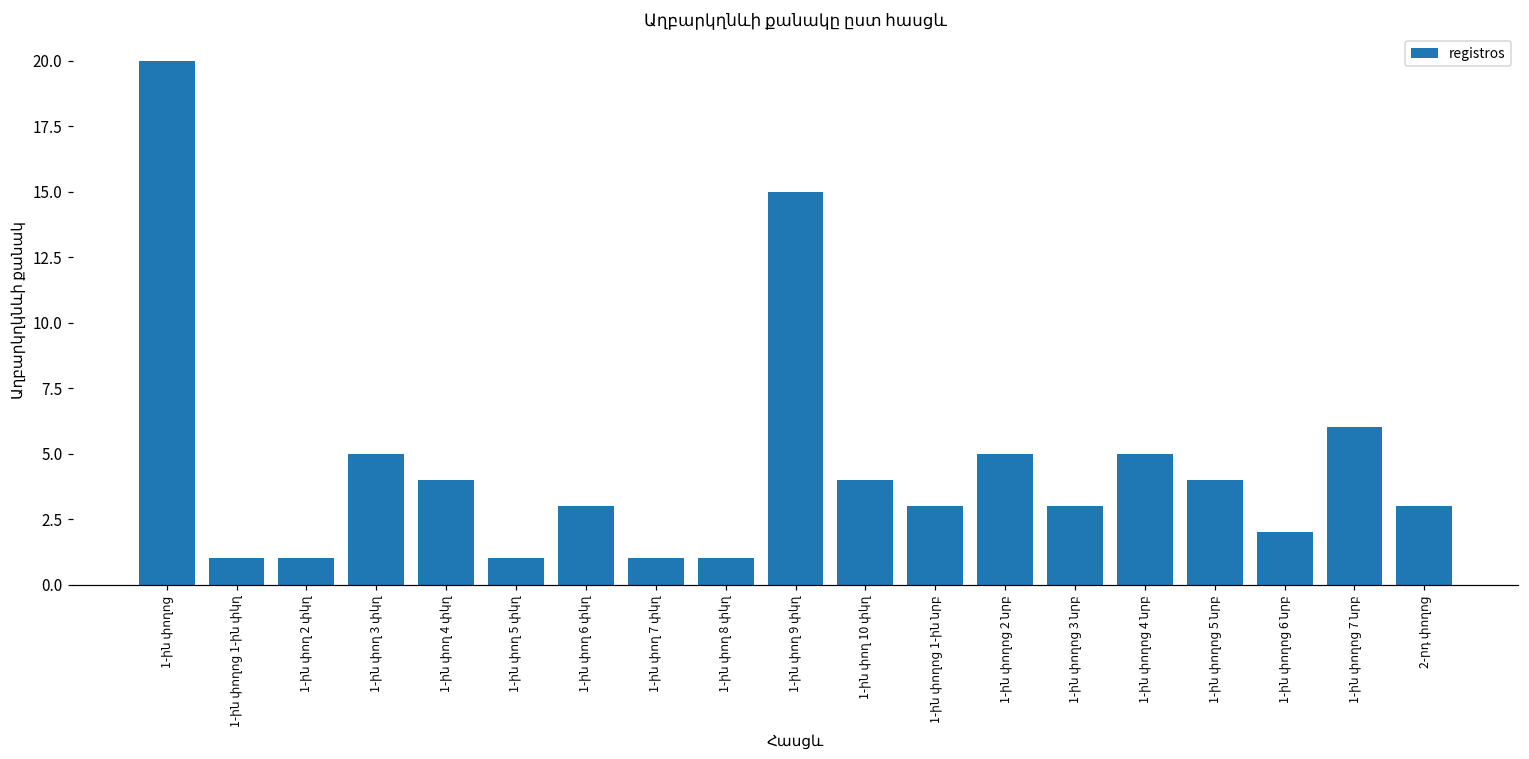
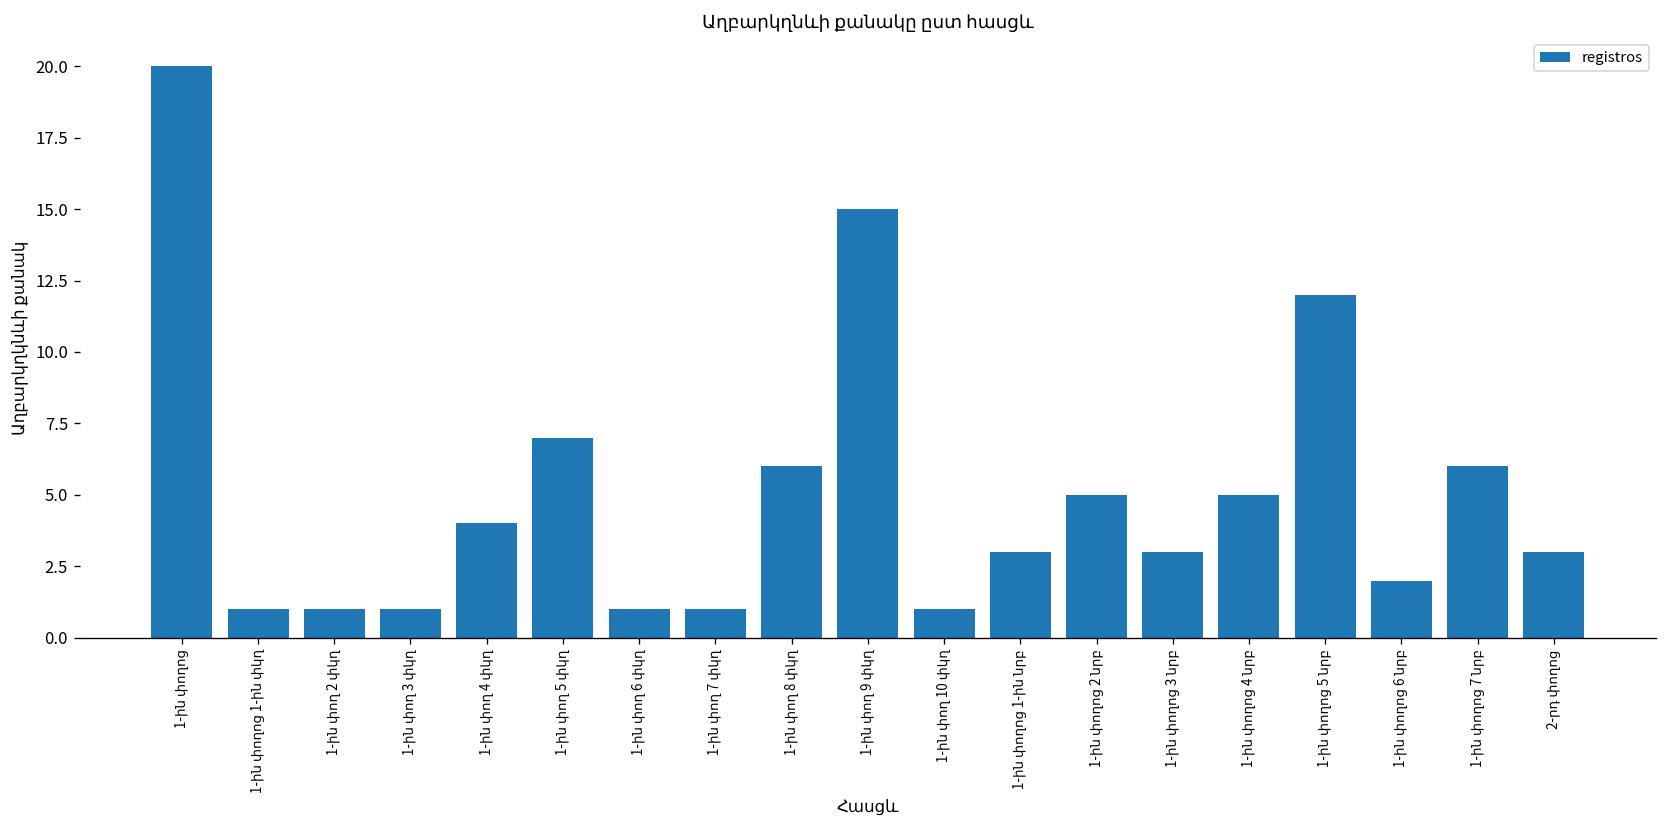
1-ին փող 3 փկղ: 5 -> 1
1-ին փող 5 փկղ: 1 -> 7
1-ին փող 6 փկղ: 3 -> 1
1-ին փող 8 փկղ: 1 -> 6
1-ին փող 10 փկղ: 4 -> 1
1-ին փողոց 5 նրբ: 4 -> 12
